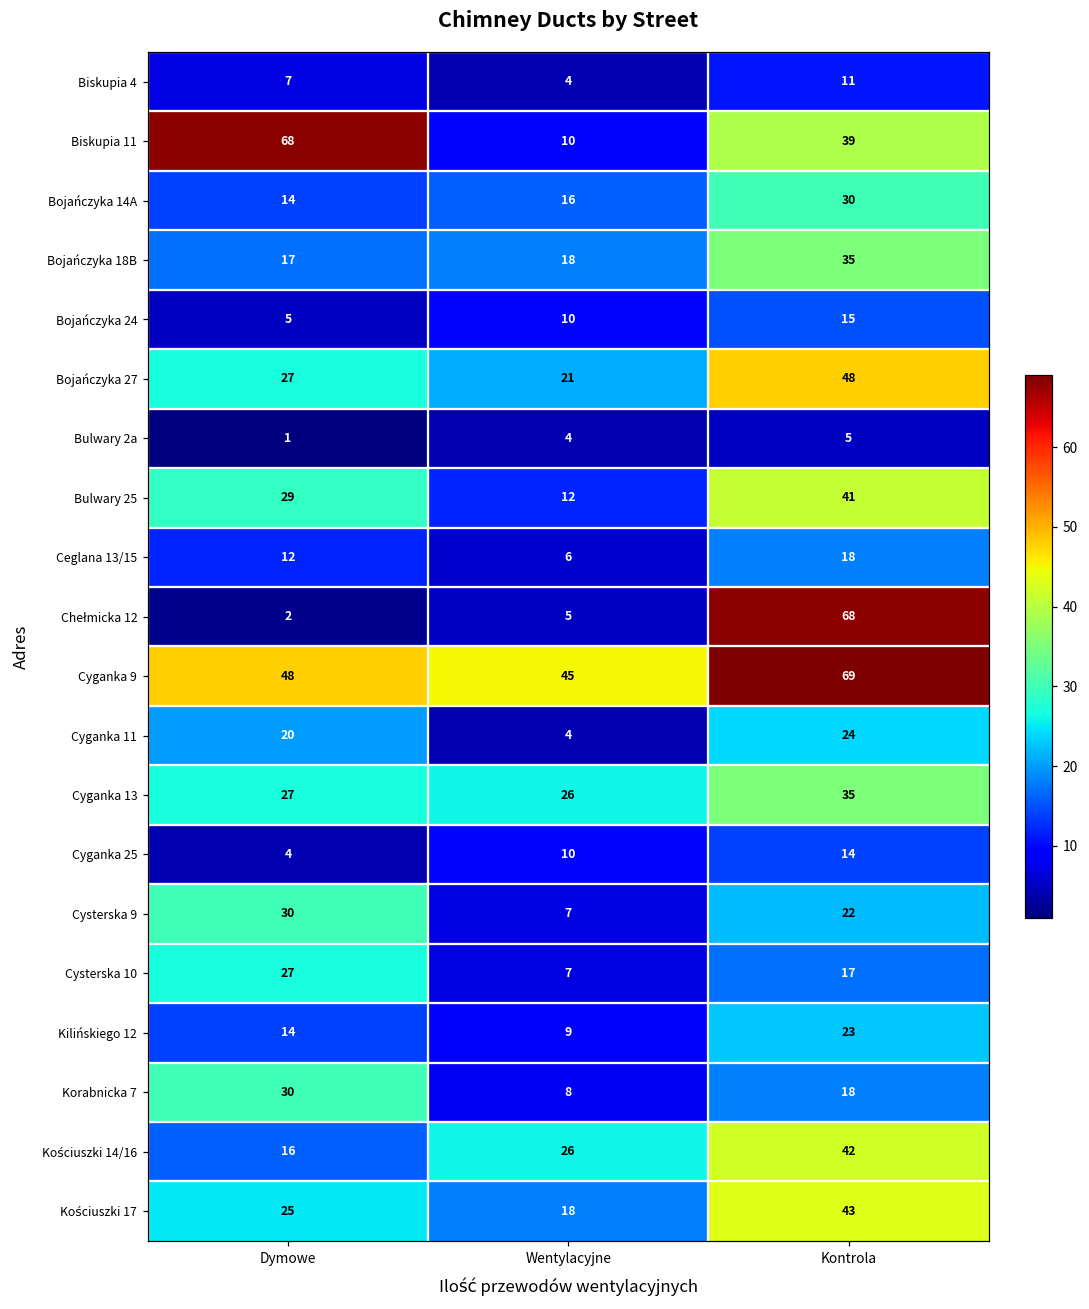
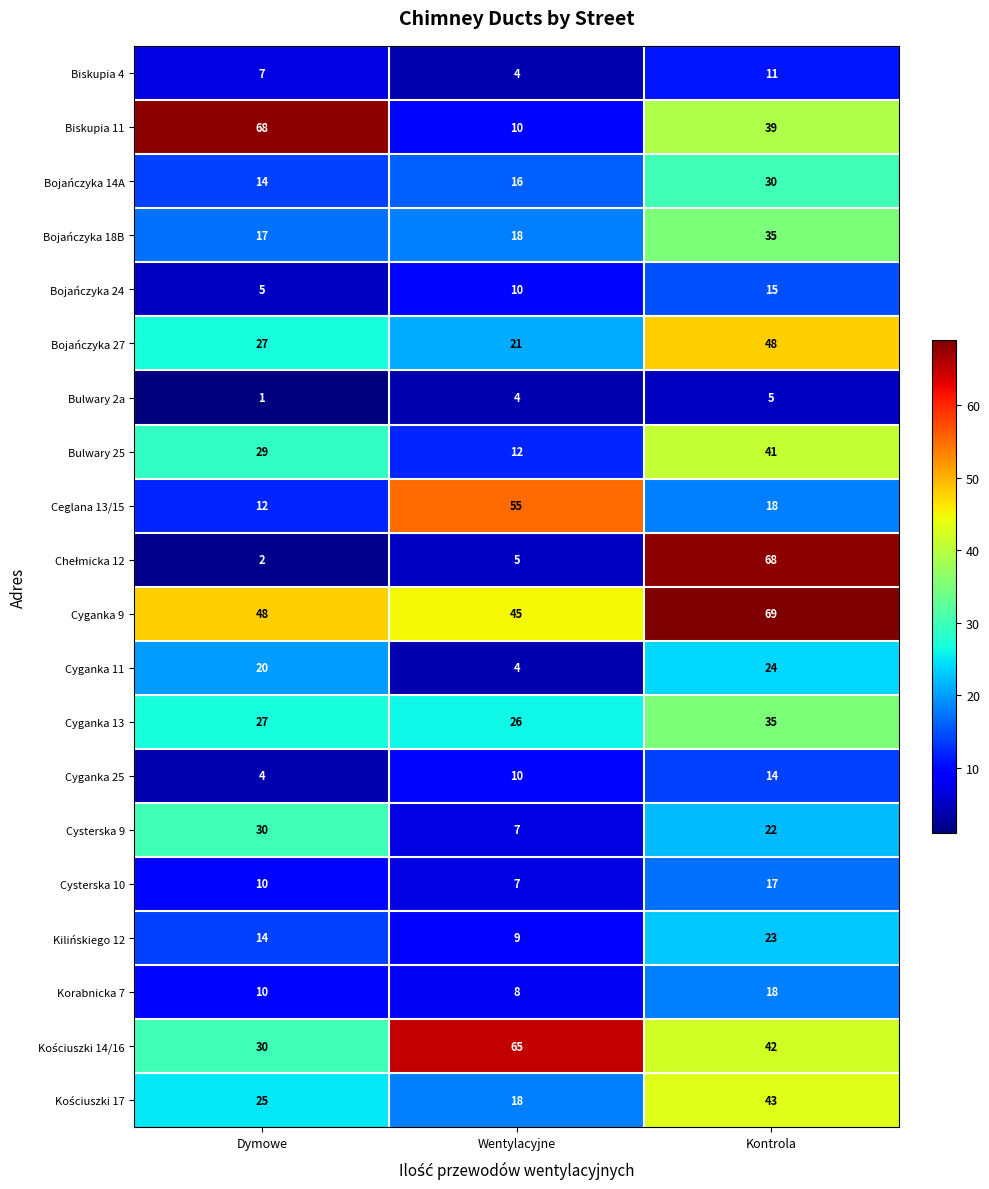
Ceglana 13/15, Wentylacyjne: 6 -> 55
Cysterska 10, Dymowe: 27 -> 10
Korabnicka 7, Dymowe: 30 -> 10
Kościuszki 14/16, Dymowe: 16 -> 30
Kościuszki 14/16, Wentylacyjne: 26 -> 65
